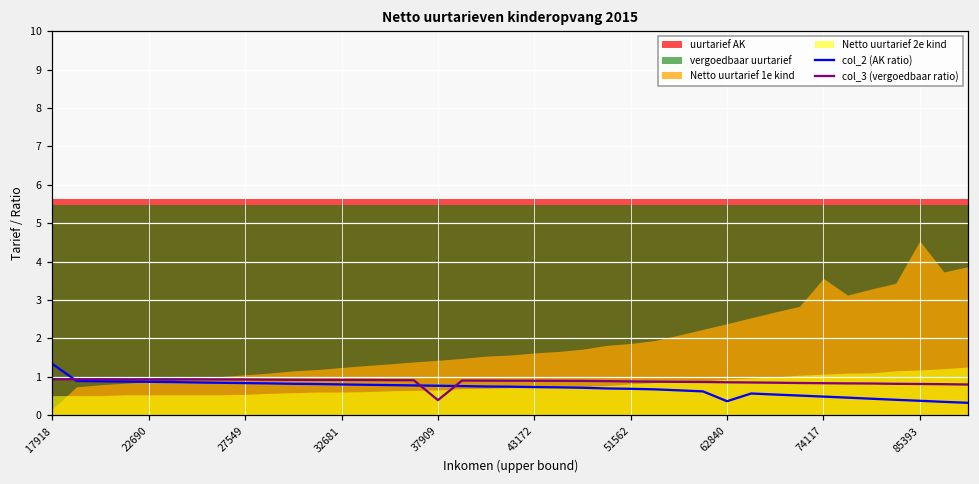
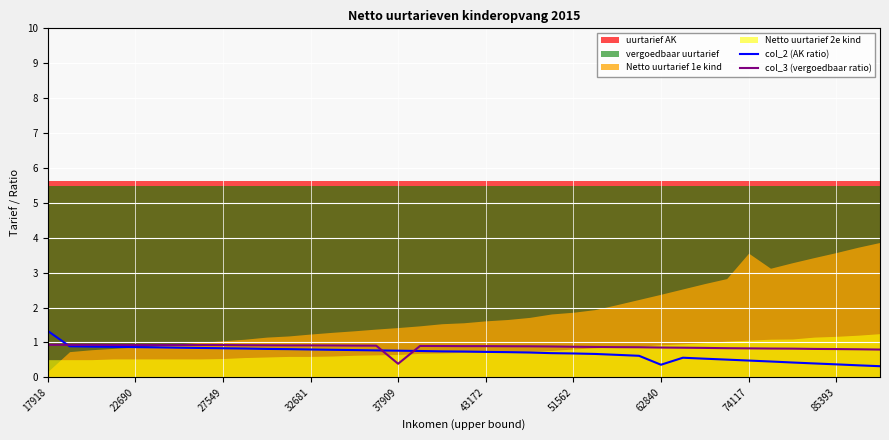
Netto uurtarief 1e kind, 85393: 4.5 -> 3.6
